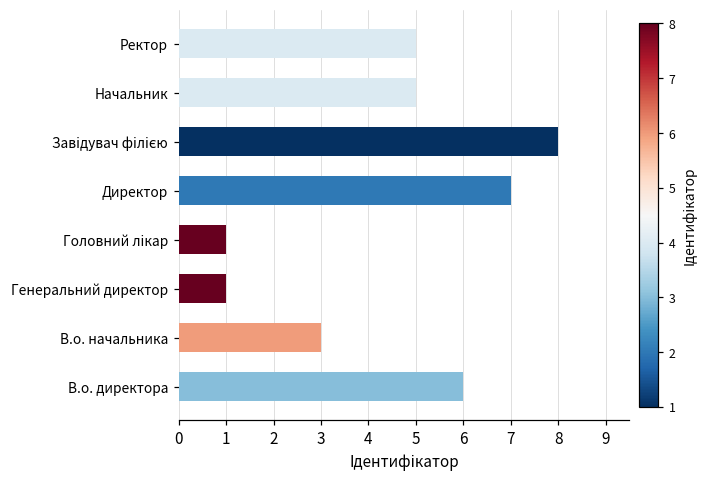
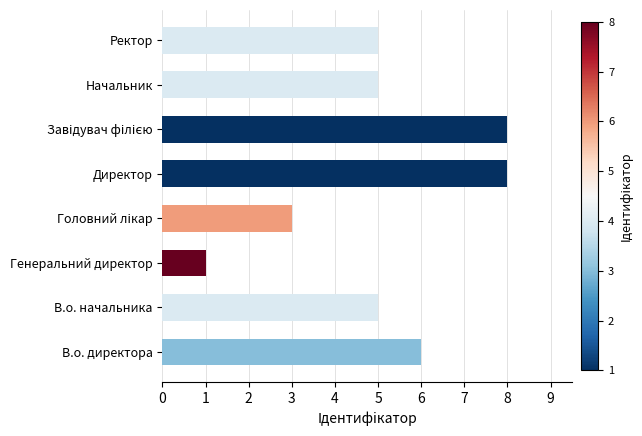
Директор: 7 -> 8
Головний лікар: 1 -> 3
В.о. начальника: 3 -> 5
